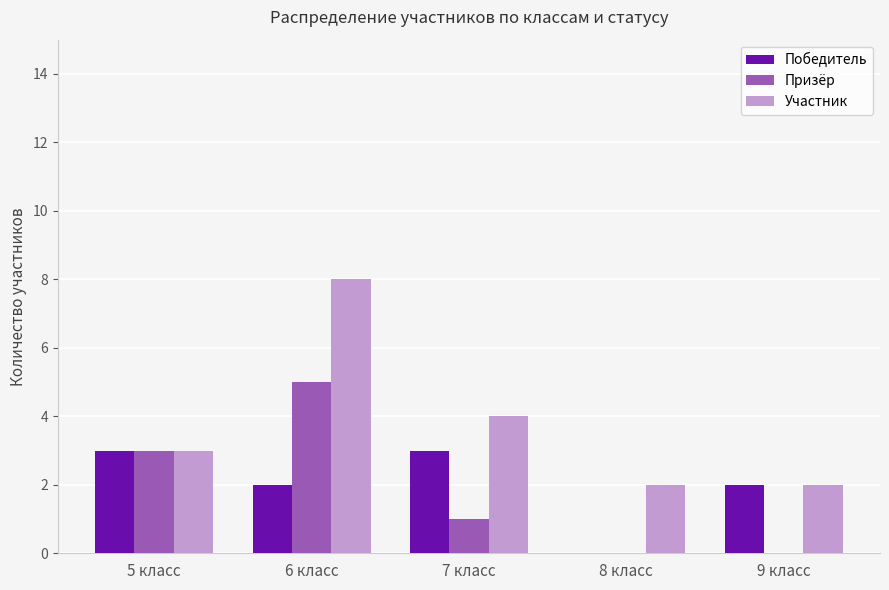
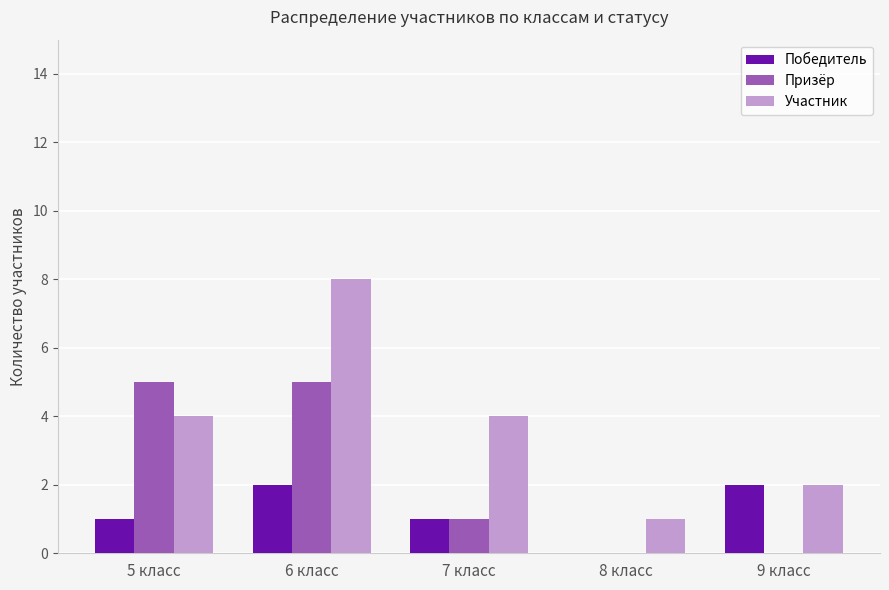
Победитель, 5 класс: 3 -> 1
Призёр, 5 класс: 3 -> 5
Участник, 5 класс: 3 -> 4
Победитель, 7 класс: 3 -> 1
Участник, 8 класс: 2 -> 1
